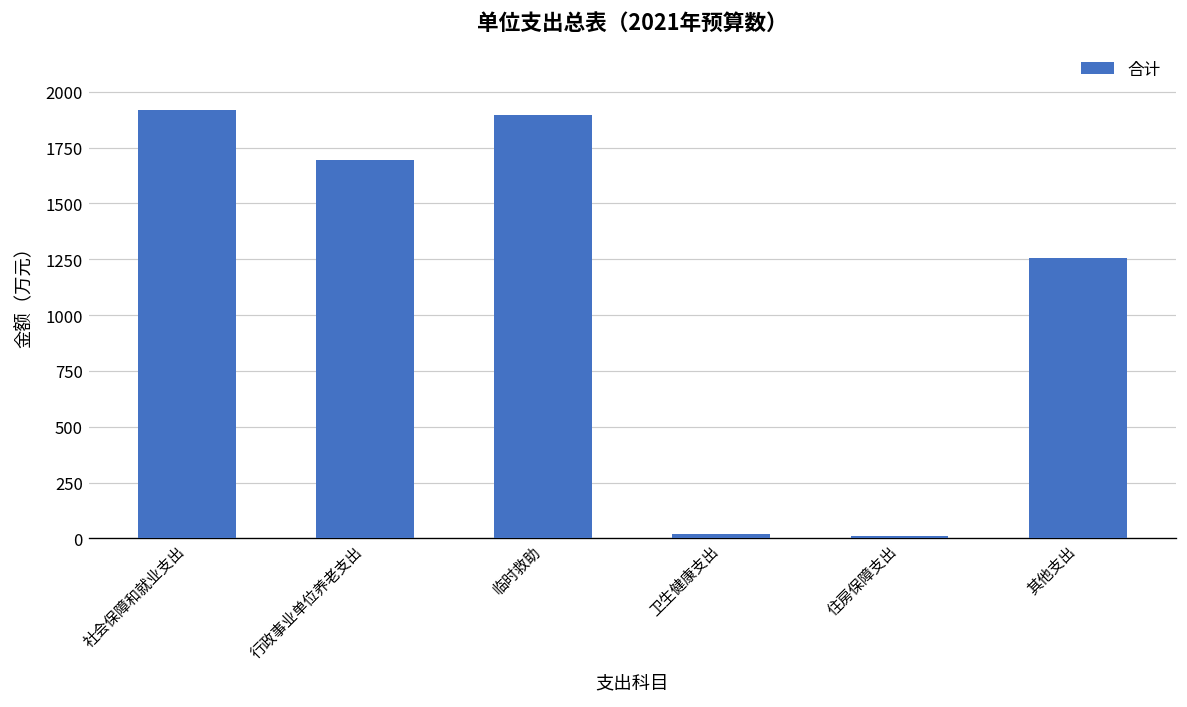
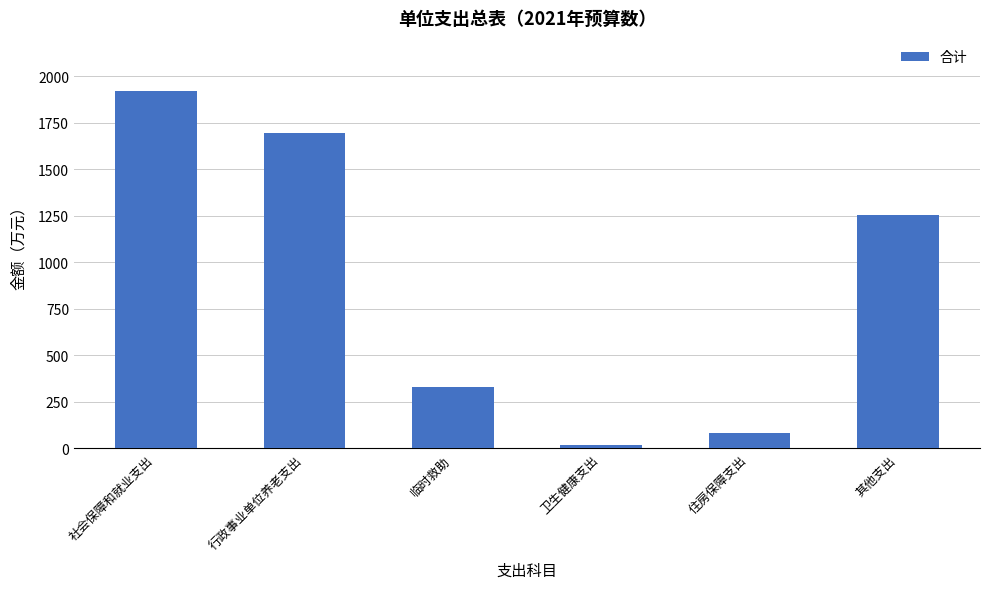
临时救助: 1900 -> 330
住房保障支出: 10 -> 80
